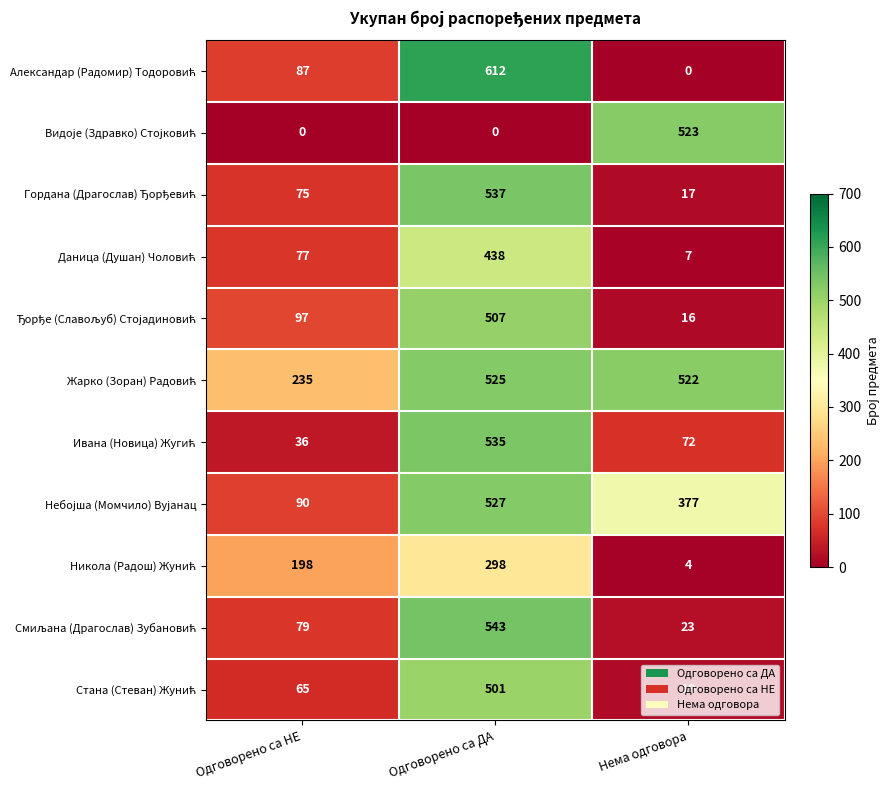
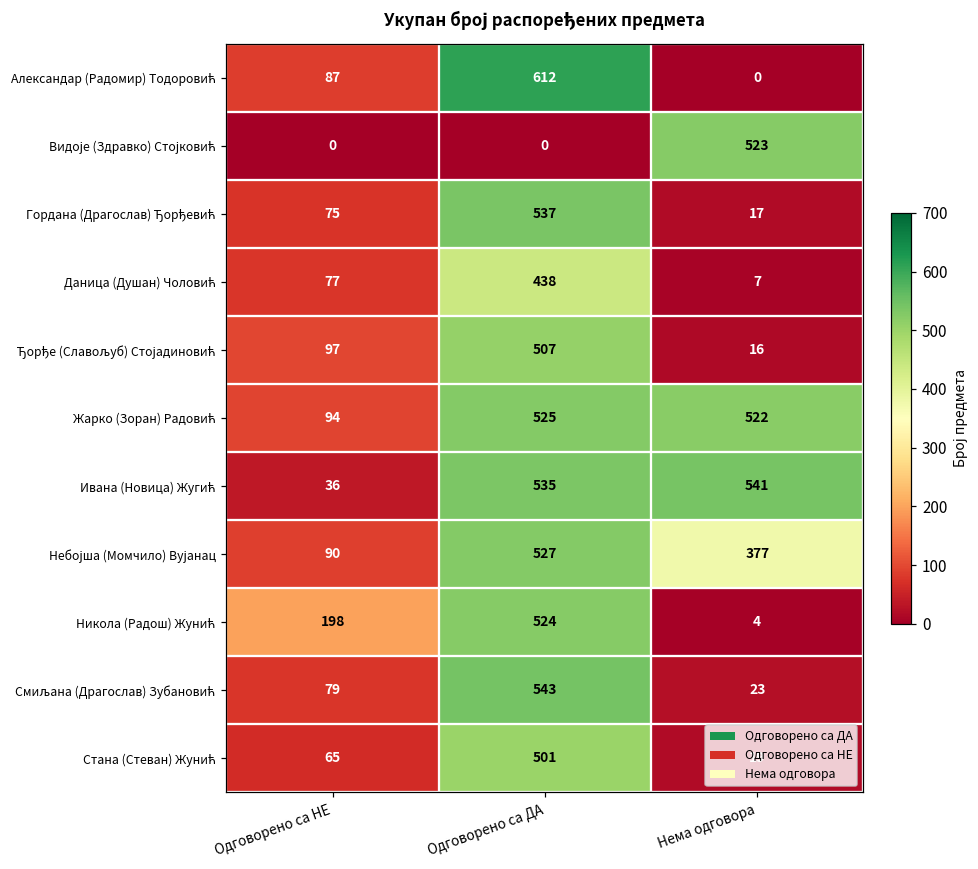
Жарко (Зоран) Радовић, Одговорено са НЕ: 235 -> 94
Ивана (Новица) Жугић, Нема одговора: 72 -> 541
Никола (Радош) Жунић, Одговорено са ДА: 298 -> 524
